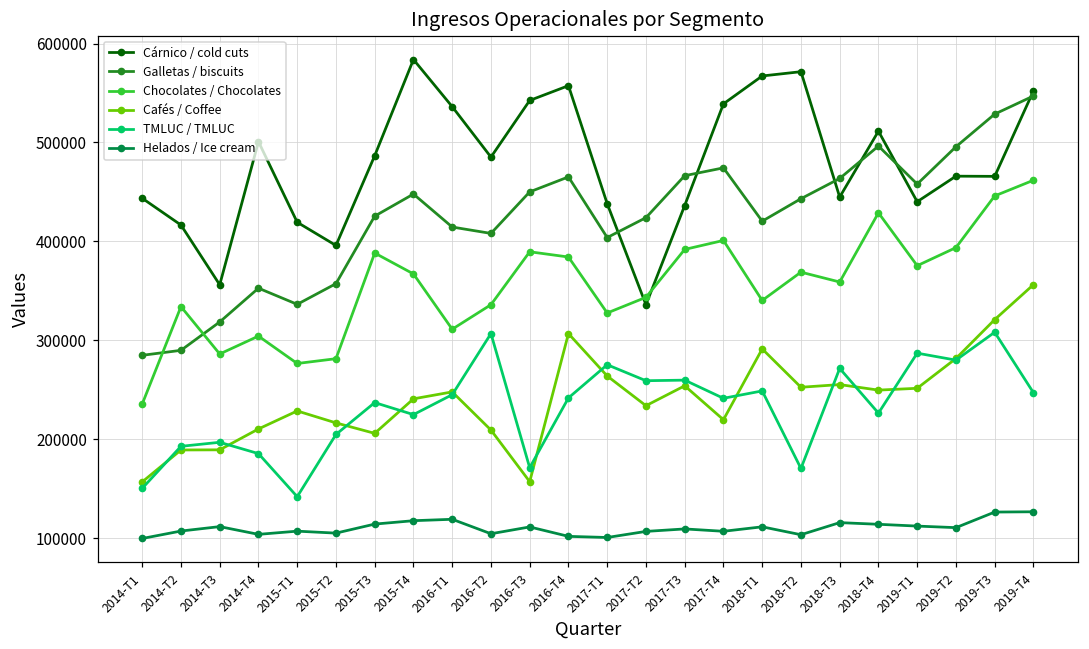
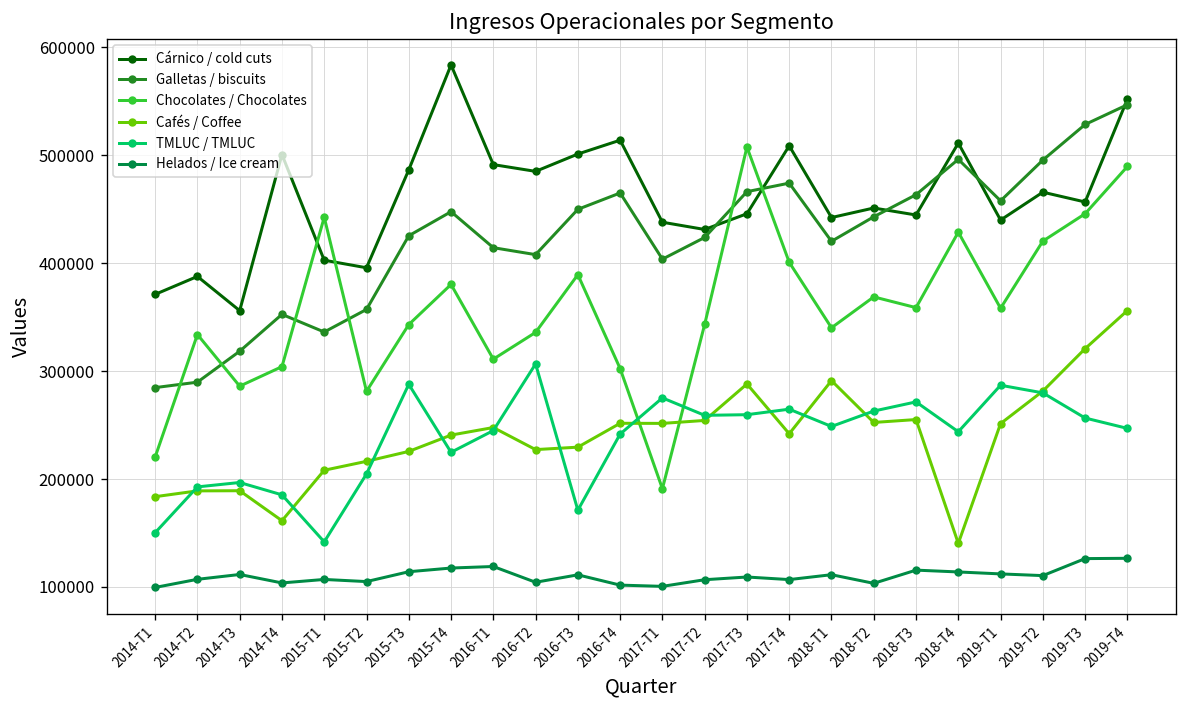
Cárnico / cold cuts, 2014-T1: 440000 -> 370000
Chocolates / Chocolates, 2014-T1: 240000 -> 220000
Cafés / Coffee, 2014-T1: 160000 -> 180000
Cárnico / cold cuts, 2014-T2: 420000 -> 390000
Cafés / Coffee, 2014-T4: 210000 -> 160000
Cárnico / cold cuts, 2015-T1: 420000 -> 400000
Chocolates / Chocolates, 2015-T1: 280000 -> 440000
Cafés / Coffee, 2015-T1: 230000 -> 210000
Chocolates / Chocolates, 2015-T3: 390000 -> 340000
Cafés / Coffee, 2015-T3: 210000 -> 230000
TMLUC / TMLUC, 2015-T3: 240000 -> 290000
Chocolates / Chocolates, 2015-T4: 370000 -> 380000
Cárnico / cold cuts, 2016-T1: 540000 -> 490000
Cafés / Coffee, 2016-T2: 210000 -> 230000
Cárnico / cold cuts, 2016-T3: 540000 -> 500000
Cafés / Coffee, 2016-T3: 160000 -> 230000
Cárnico / cold cuts, 2016-T4: 560000 -> 510000
Chocolates / Chocolates, 2016-T4: 380000 -> 300000
Cafés / Coffee, 2016-T4: 310000 -> 250000
Chocolates / Chocolates, 2017-T1: 330000 -> 190000
Cafés / Coffee, 2017-T1: 260000 -> 250000
Cárnico / cold cuts, 2017-T2: 340000 -> 430000
Cafés / Coffee, 2017-T2: 230000 -> 250000
Cárnico / cold cuts, 2017-T3: 440000 -> 450000
Chocolates / Chocolates, 2017-T3: 390000 -> 510000
Cafés / Coffee, 2017-T3: 250000 -> 290000
Cárnico / cold cuts, 2017-T4: 540000 -> 510000
Cafés / Coffee, 2017-T4: 220000 -> 240000
TMLUC / TMLUC, 2017-T4: 240000 -> 260000
Cárnico / cold cuts, 2018-T1: 570000 -> 440000
Cárnico / cold cuts, 2018-T2: 570000 -> 450000
TMLUC / TMLUC, 2018-T2: 170000 -> 260000
Cafés / Coffee, 2018-T4: 250000 -> 140000
TMLUC / TMLUC, 2018-T4: 230000 -> 240000
Chocolates / Chocolates, 2019-T1: 380000 -> 360000
Chocolates / Chocolates, 2019-T2: 390000 -> 420000
Cárnico / cold cuts, 2019-T3: 470000 -> 460000
TMLUC / TMLUC, 2019-T3: 310000 -> 260000
Chocolates / Chocolates, 2019-T4: 460000 -> 490000
